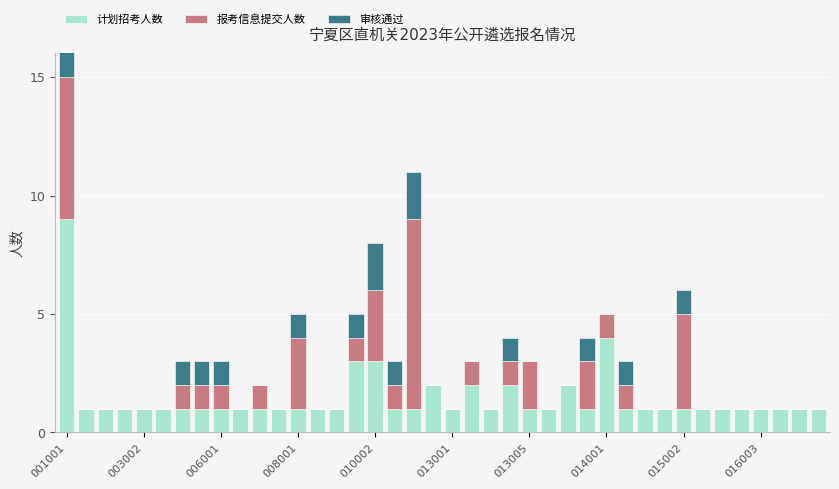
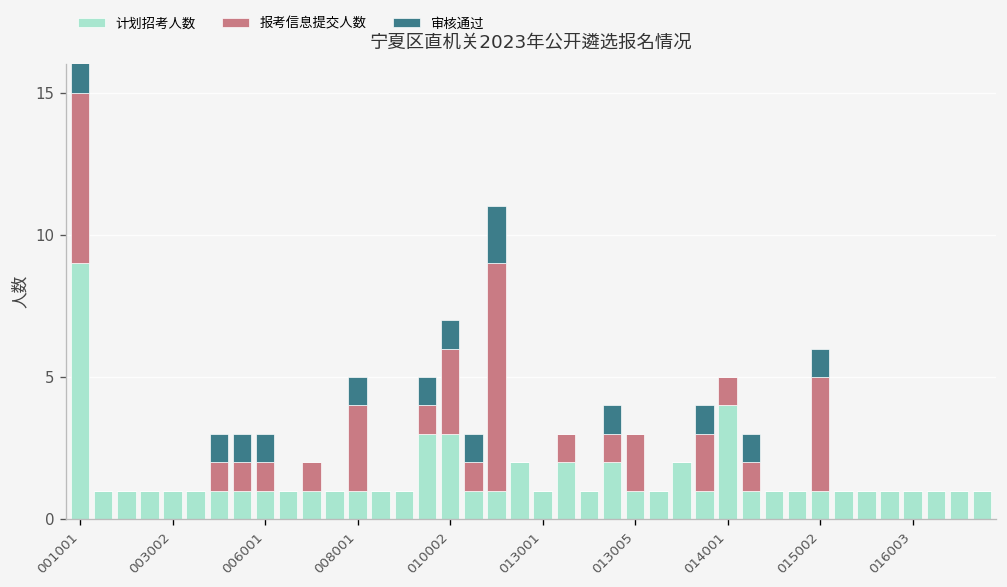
审核通过, 010002: 2 -> 1
